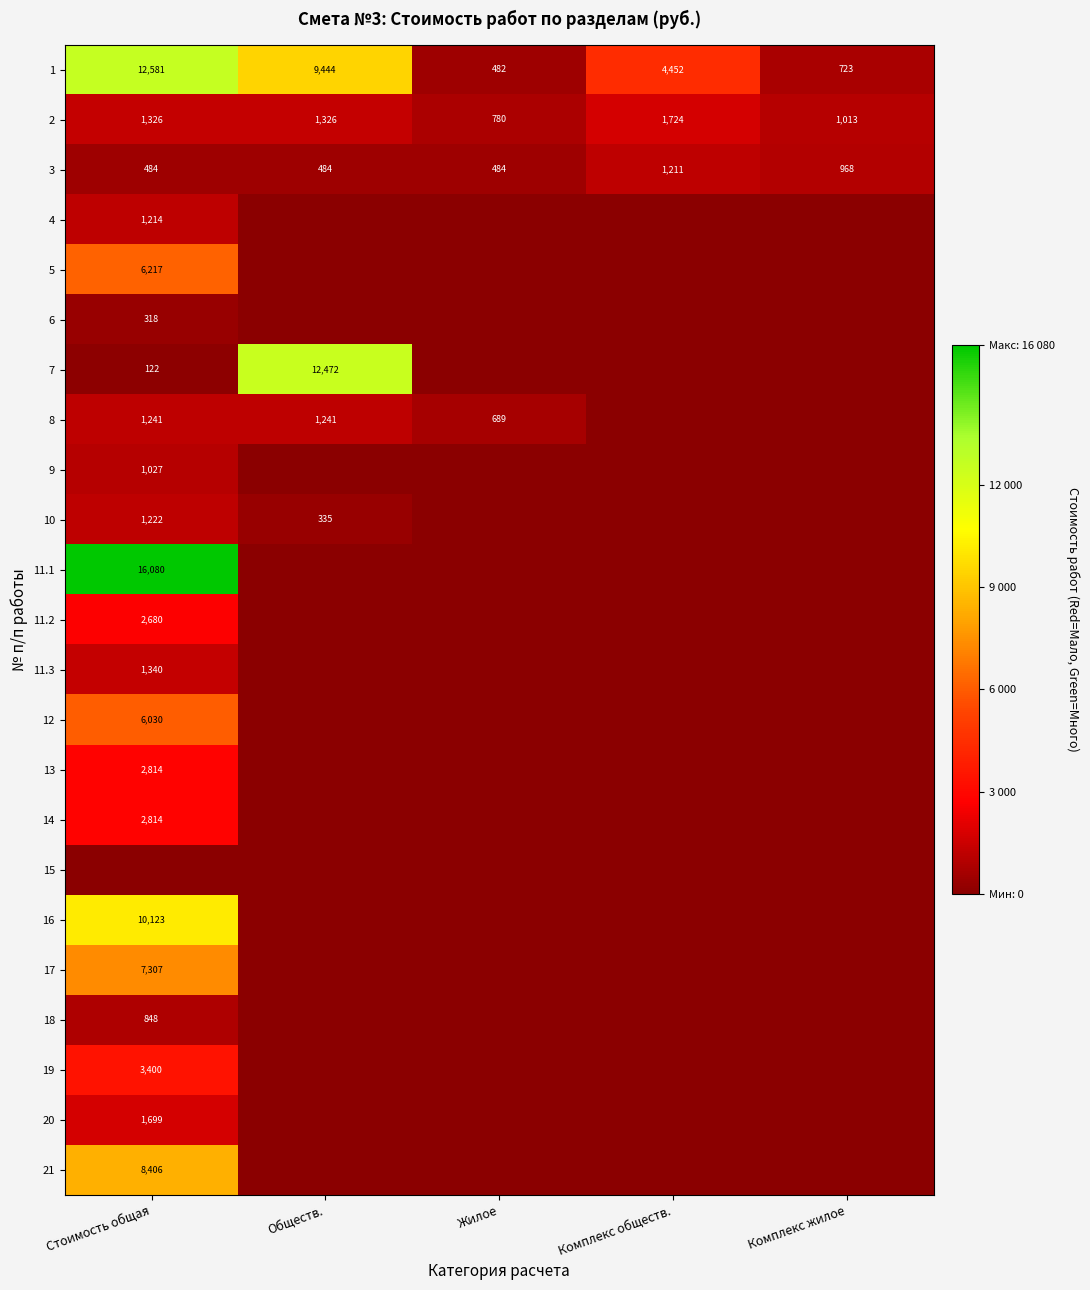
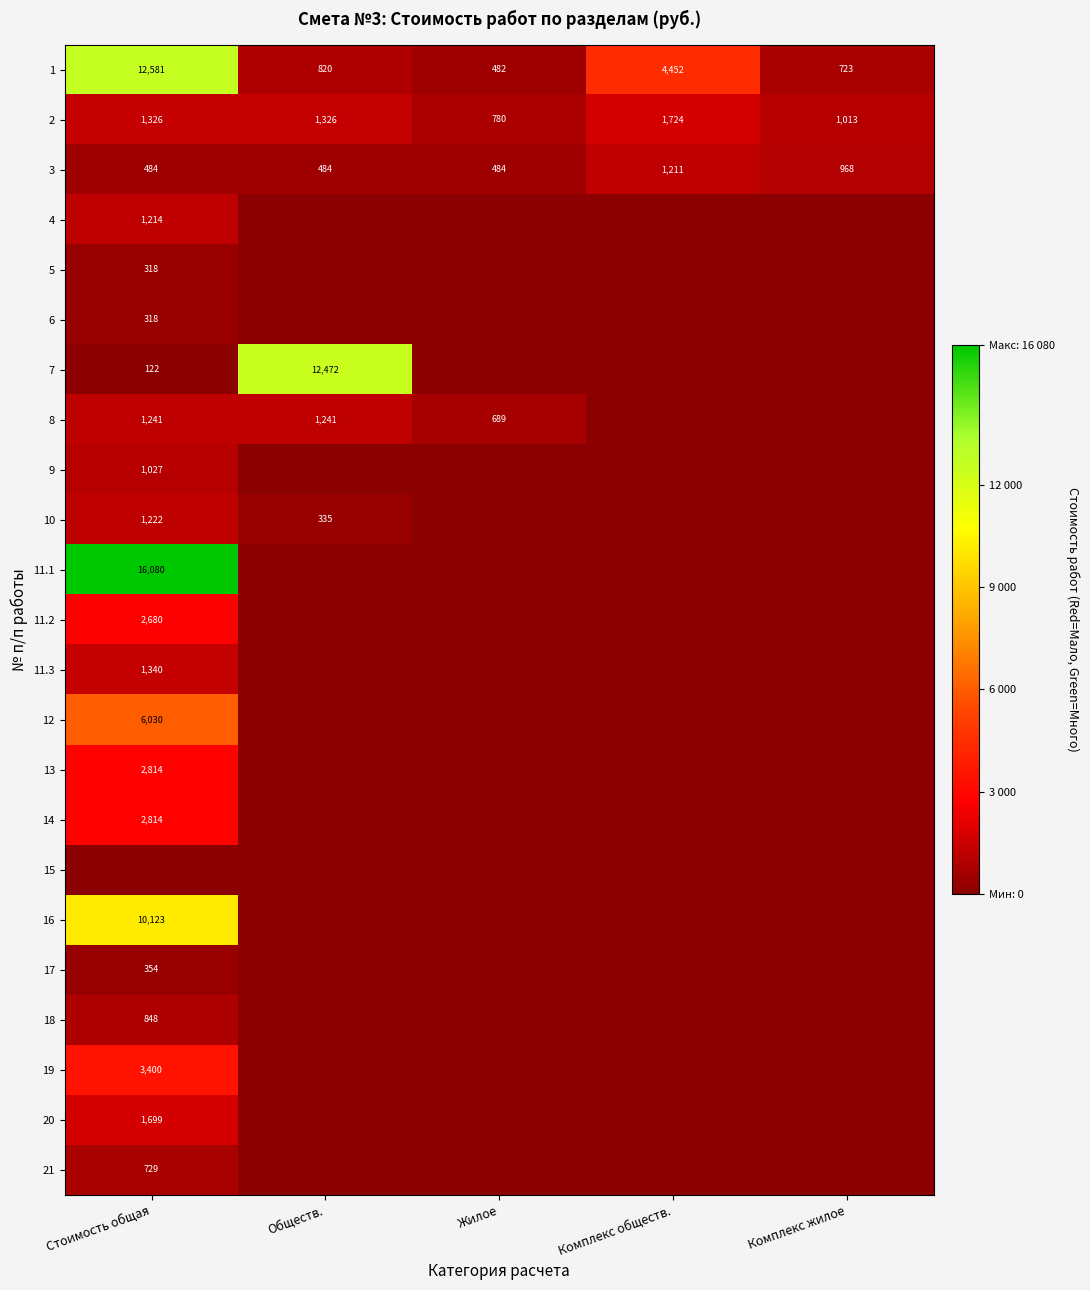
1, Обществ.: 9,444 -> 820
5, Стоимость общая: 6,217 -> 318
17, Стоимость общая: 7,307 -> 354
21, Стоимость общая: 8,406 -> 729
